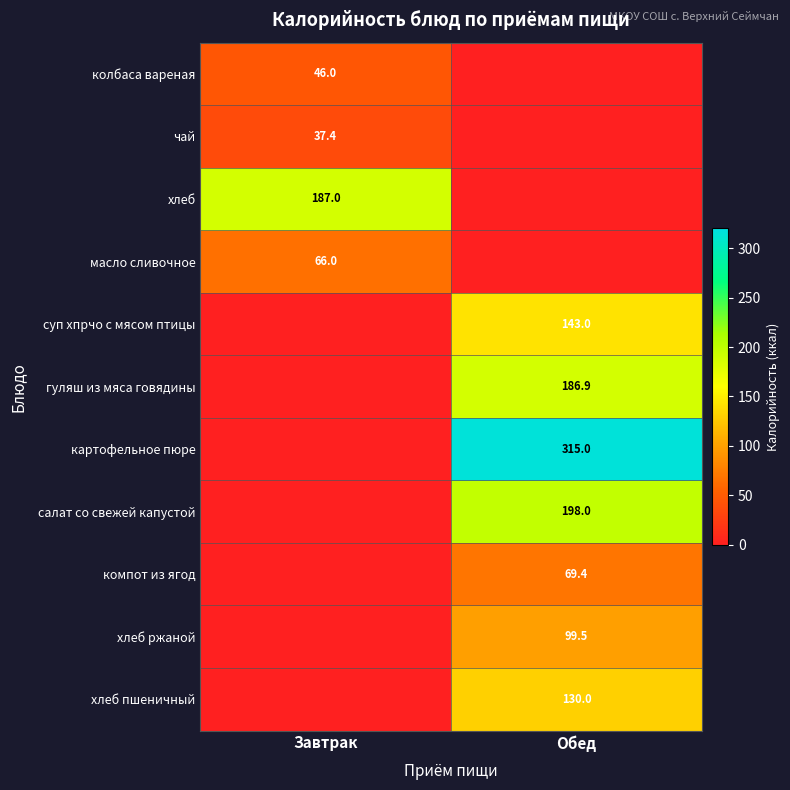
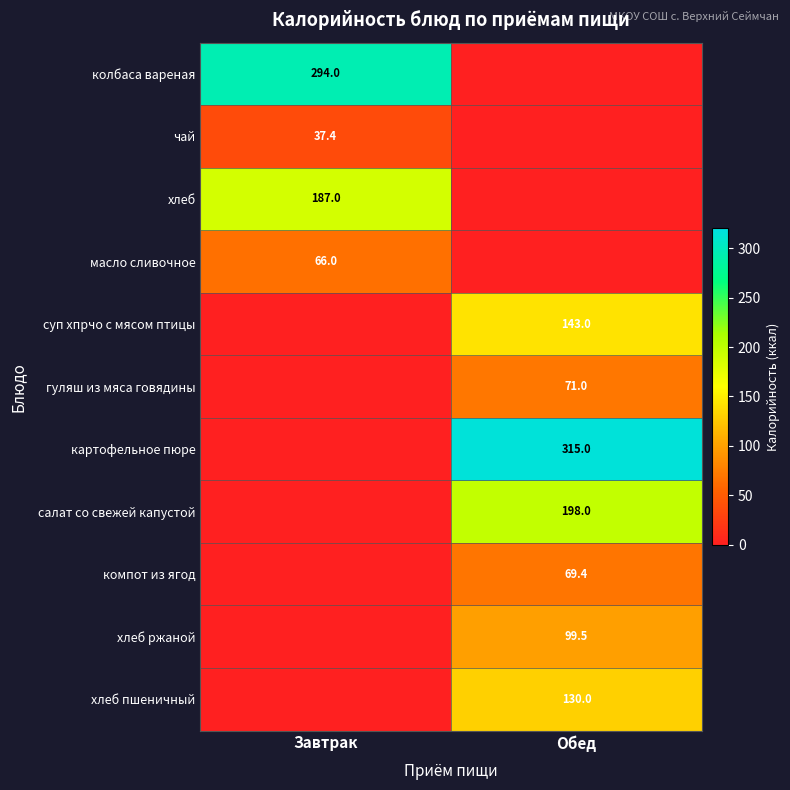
колбаса вареная, Завтрак: 46.0 -> 294.0
гуляш из мяса говядины, Обед: 186.9 -> 71.0
